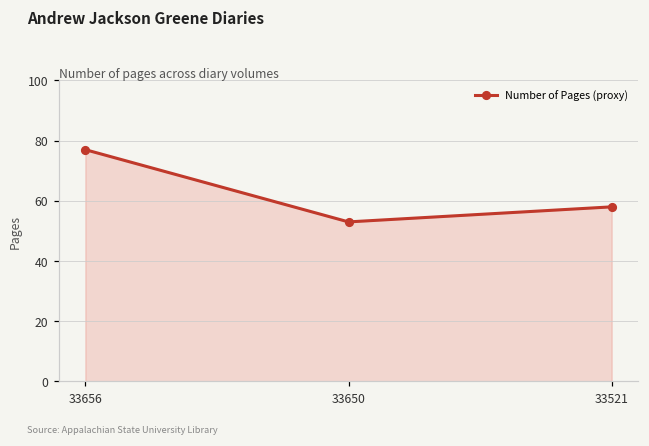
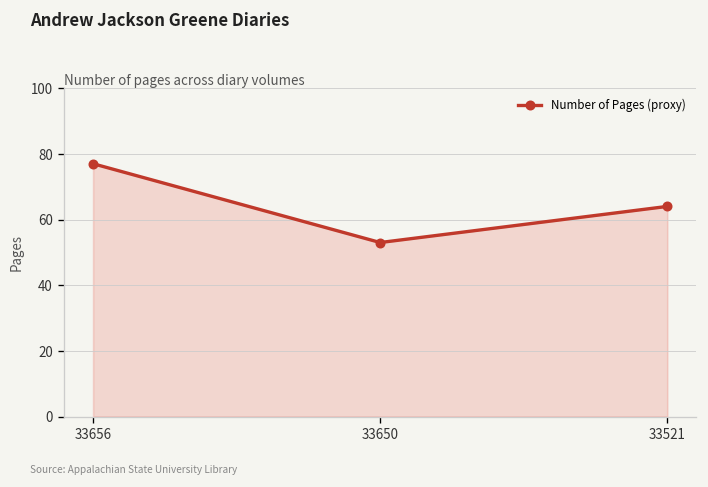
33521: 58 -> 64
